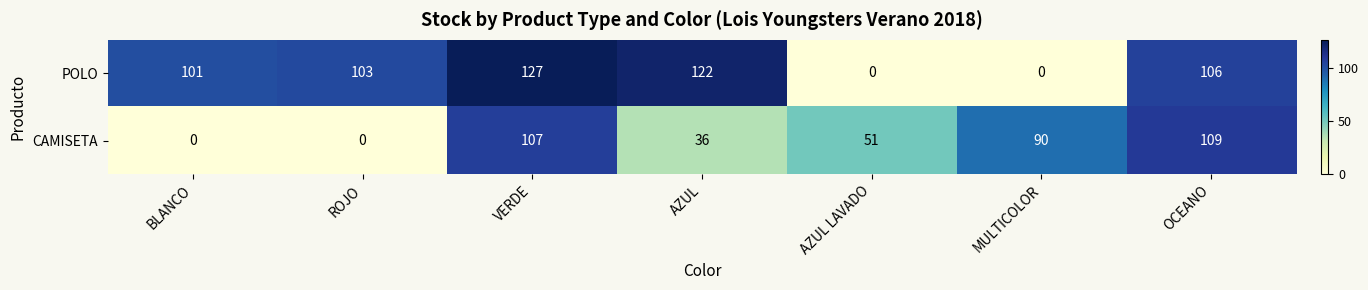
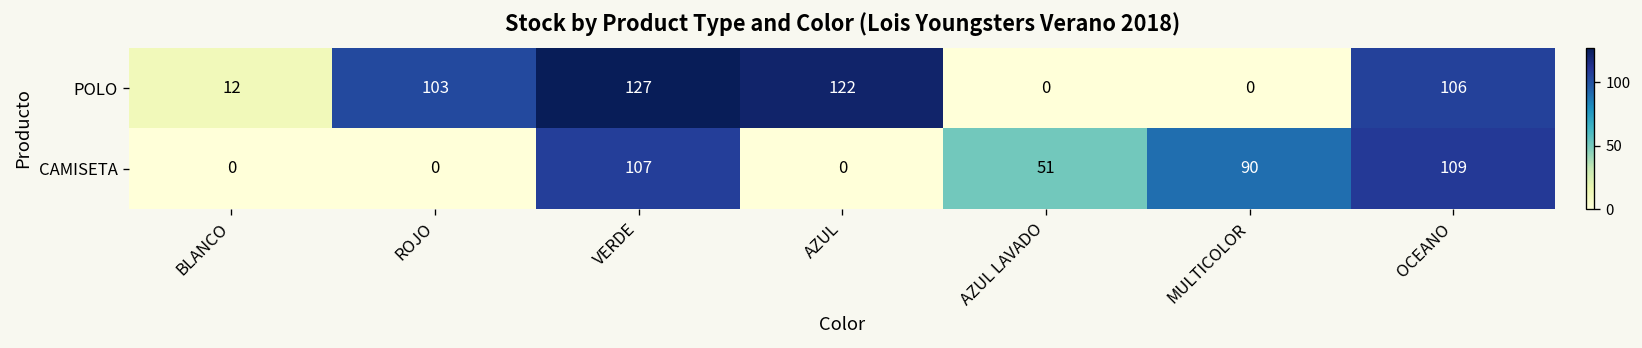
POLO, BLANCO: 101 -> 12
CAMISETA, AZUL: 36 -> 0
